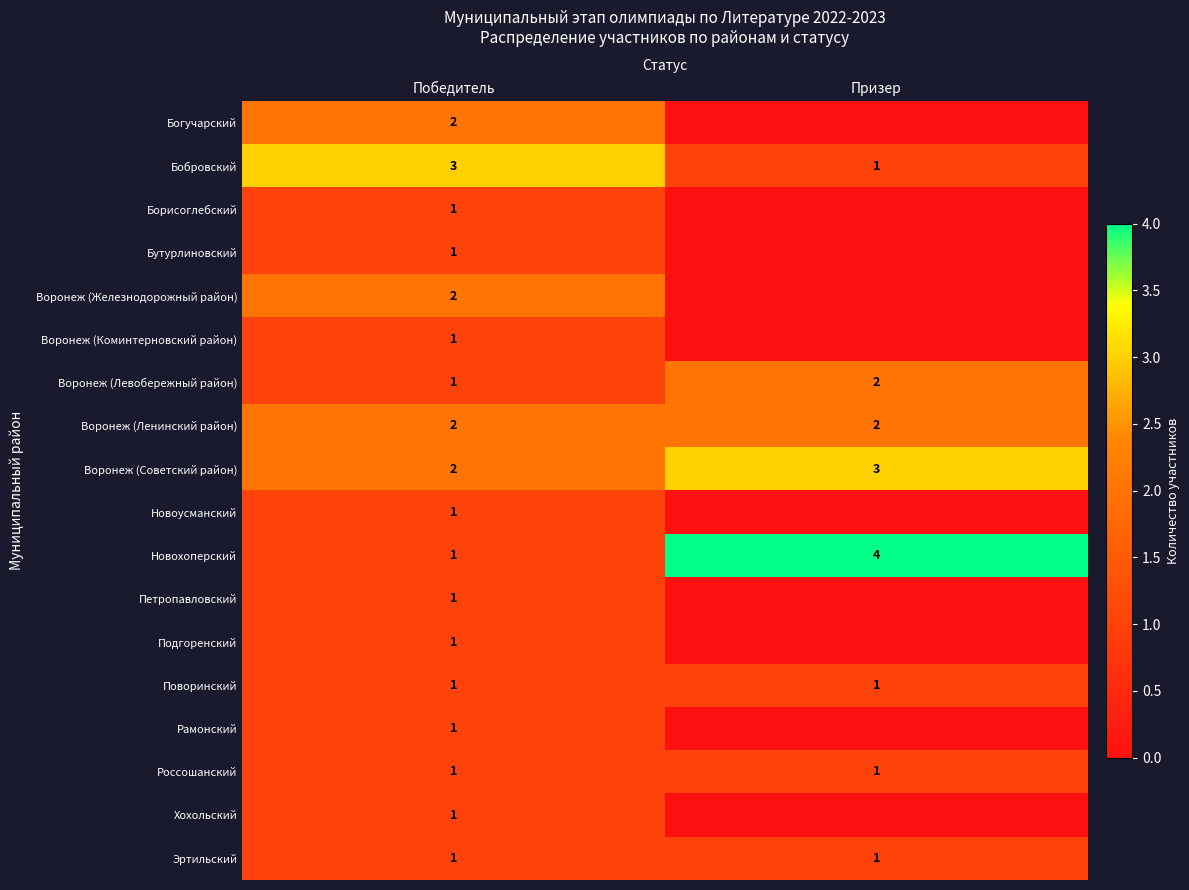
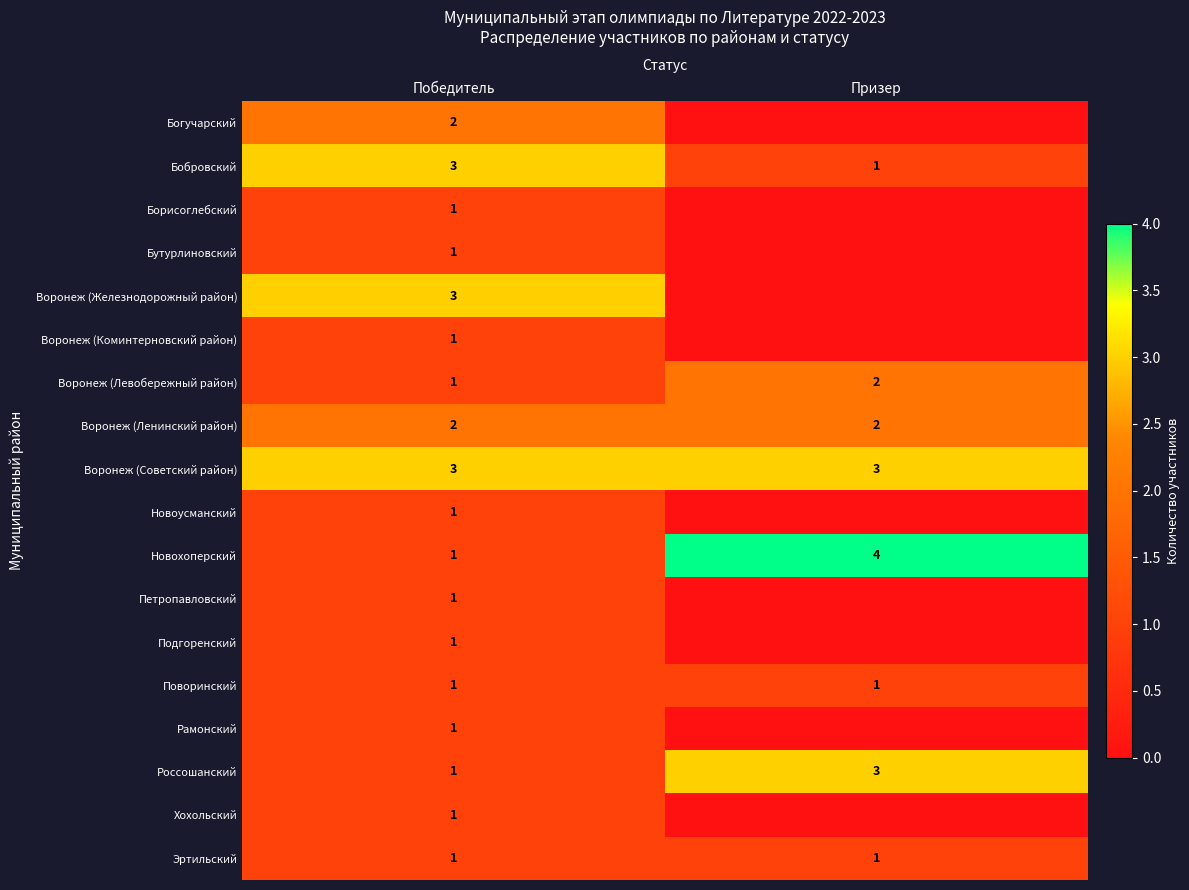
Воронеж (Железнодорожный район), Победитель: 2 -> 3
Воронеж (Советский район), Победитель: 2 -> 3
Россошанский, Призер: 1 -> 3
